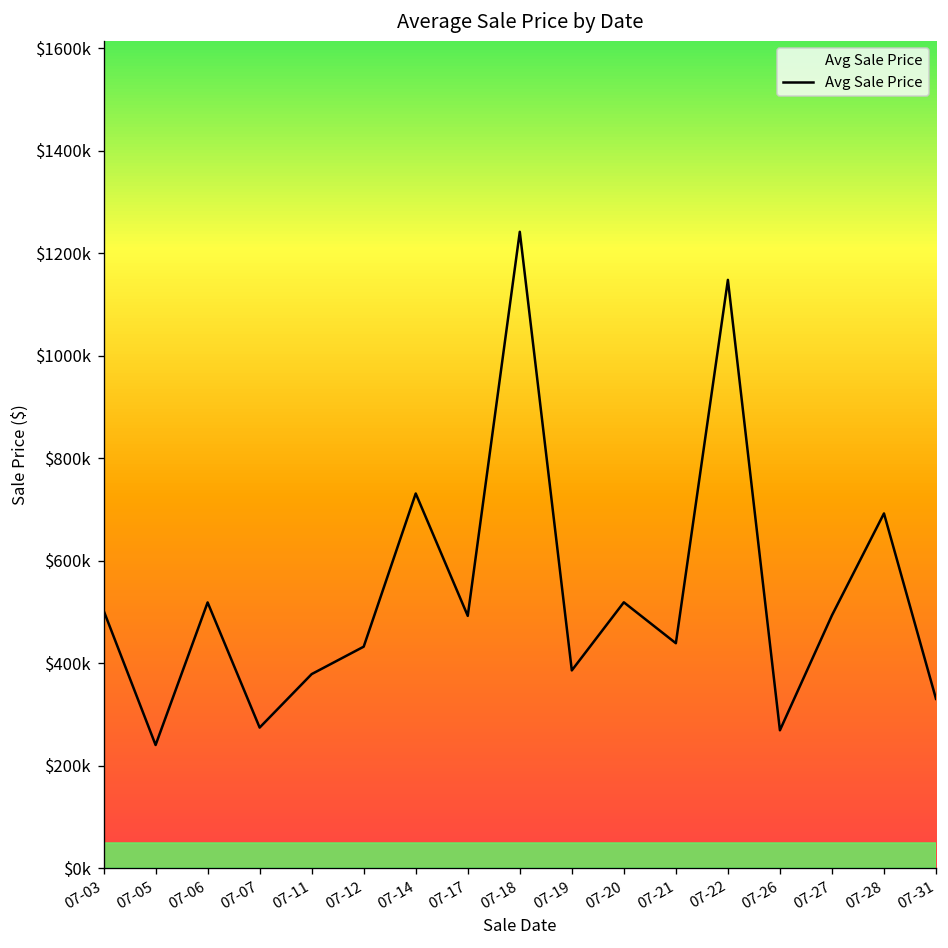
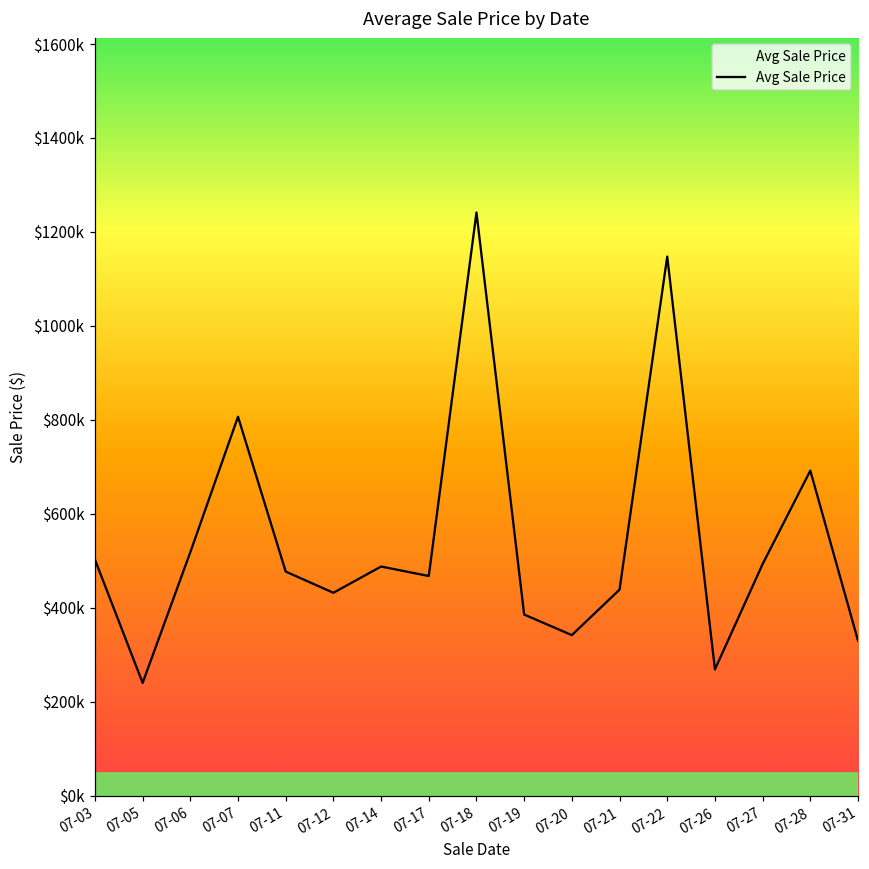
07-07: $270000 -> $810000
07-11: $380000 -> $480000
07-14: $730000 -> $490000
07-17: $490000 -> $470000
07-20: $520000 -> $340000
